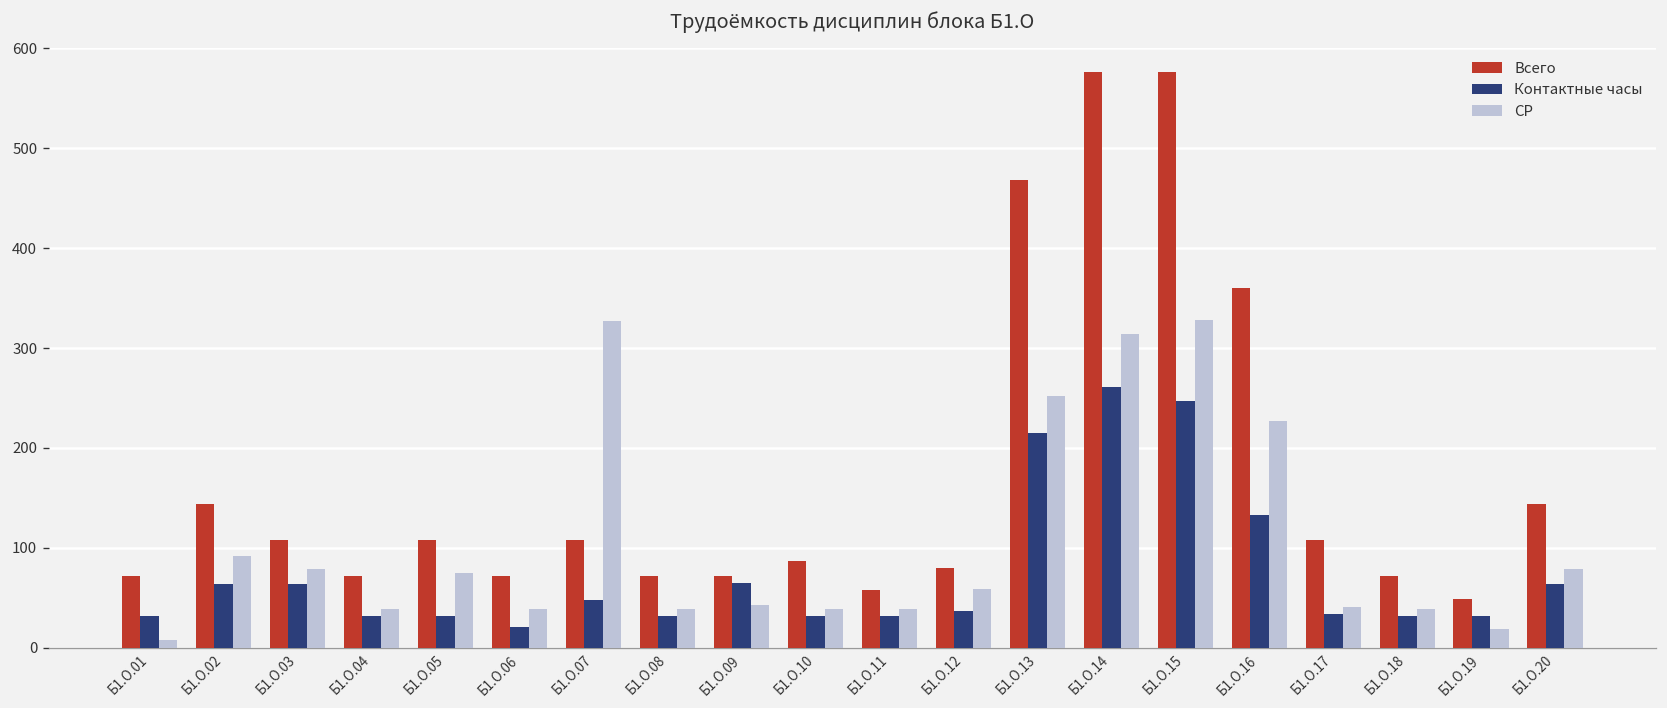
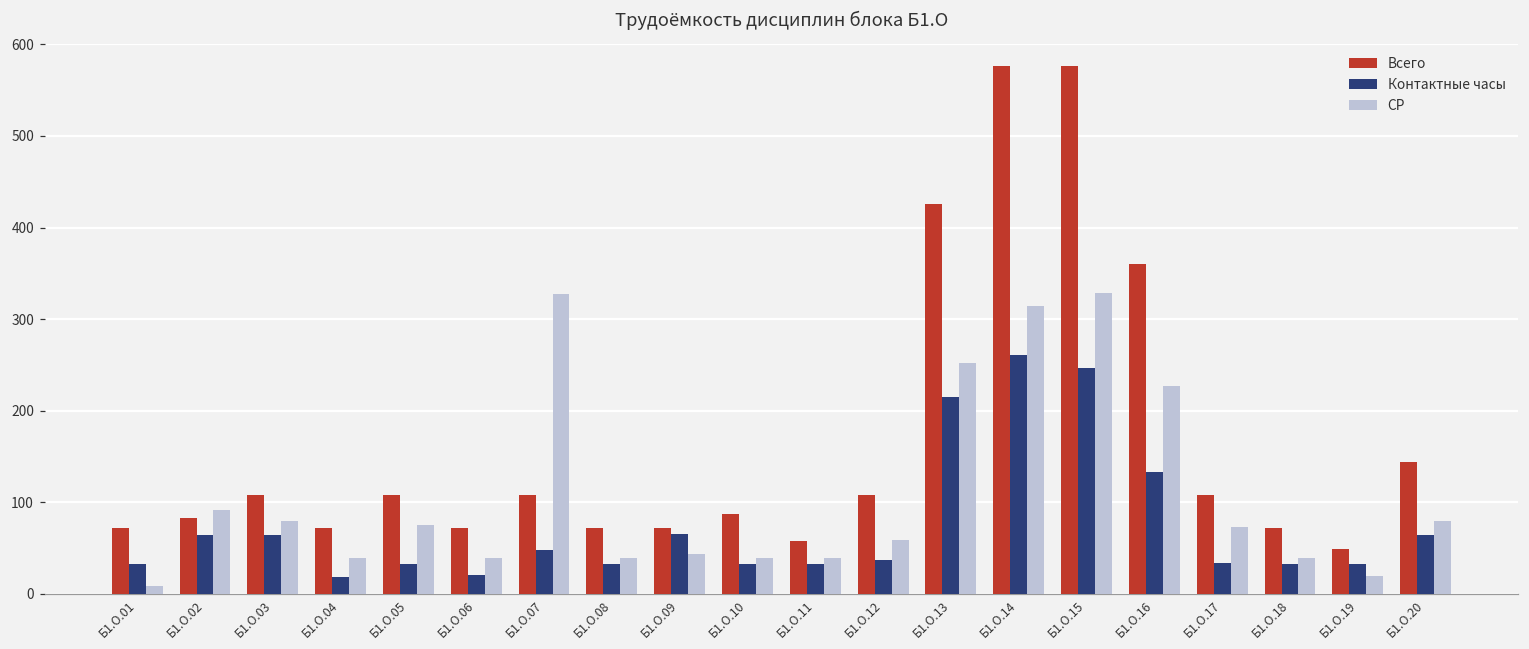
Всего, Б1.О.02: 140 -> 80
Контактные часы, Б1.О.04: 30 -> 20
Всего, Б1.О.12: 80 -> 110
Всего, Б1.О.13: 470 -> 430
СР, Б1.О.17: 40 -> 70
